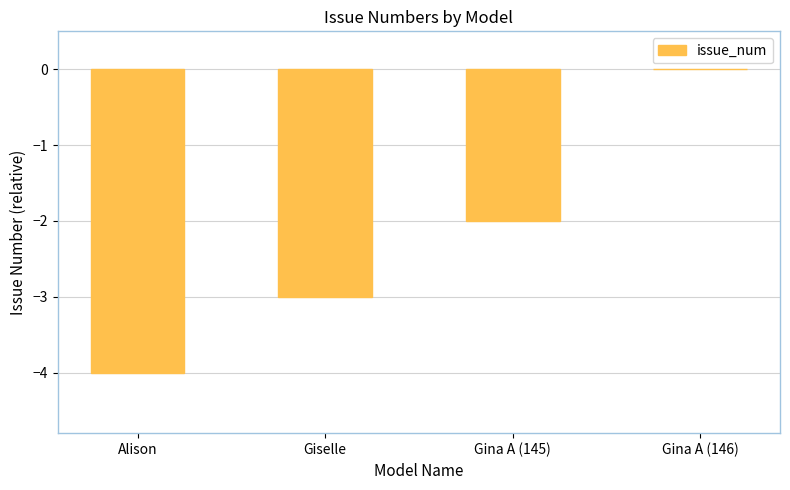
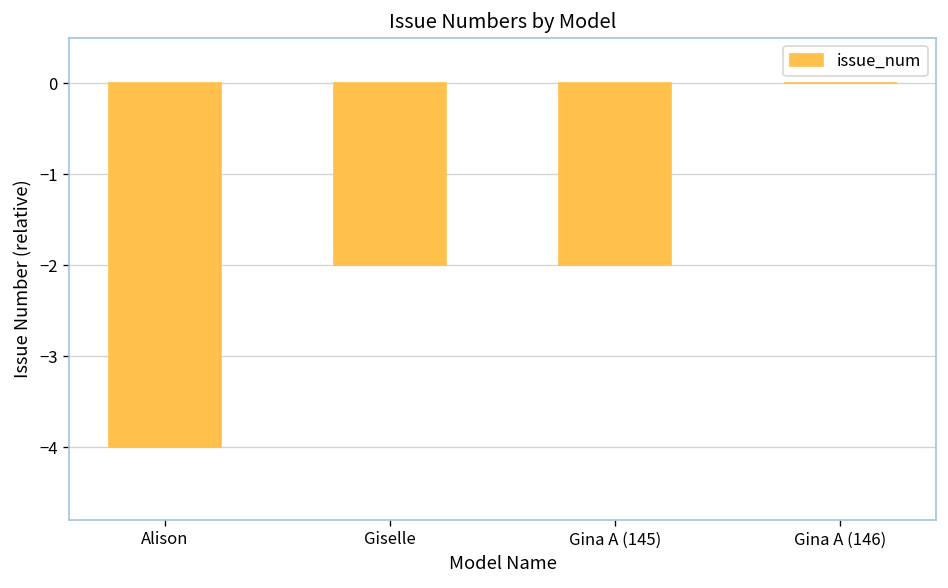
Giselle: -3.0 -> -2.0
